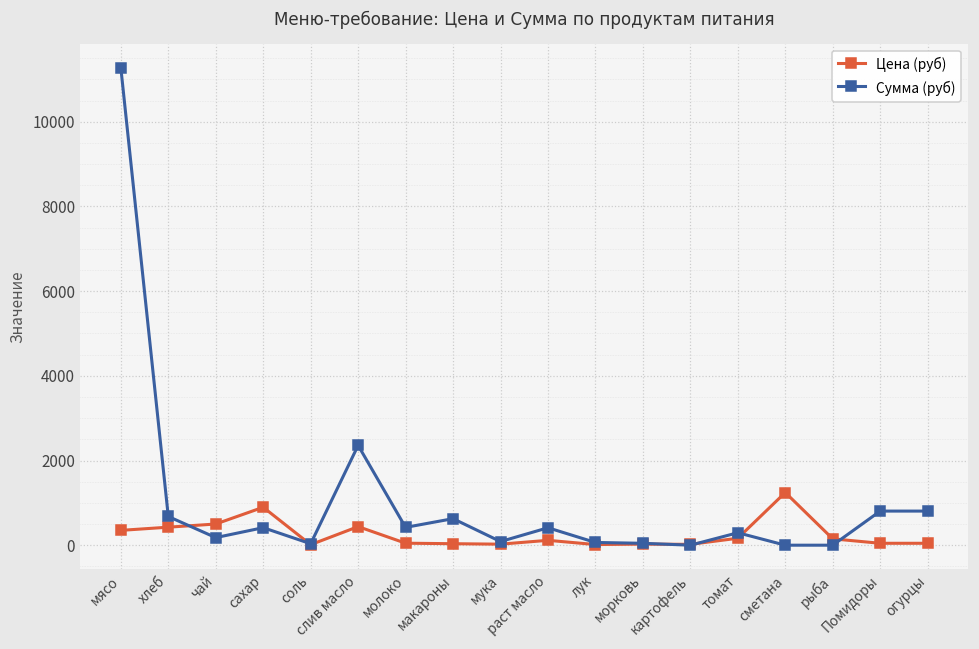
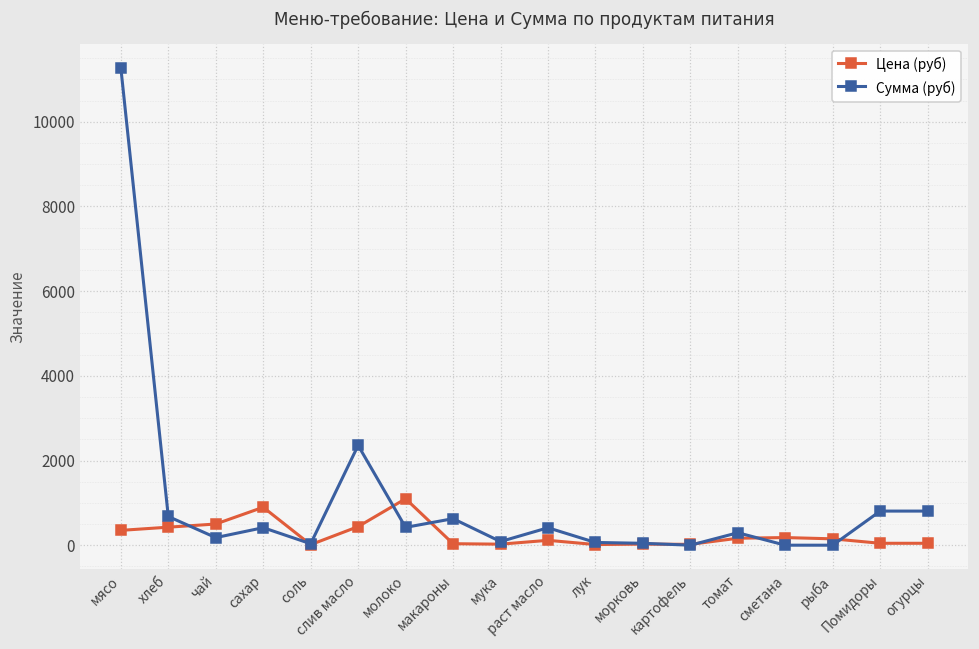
Цена (руб), молоко: 0 -> 1100
Цена (руб), сметана: 1200 -> 200
